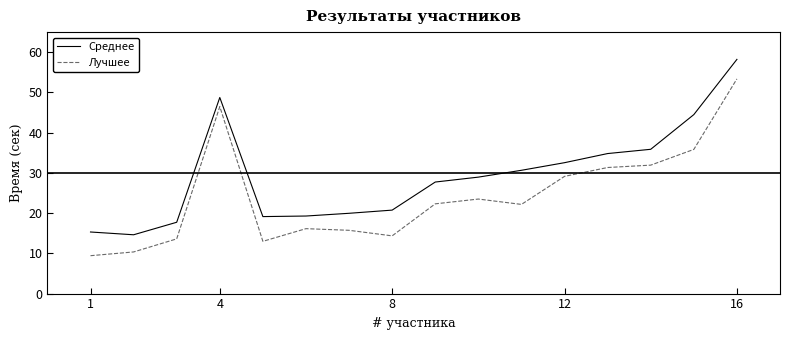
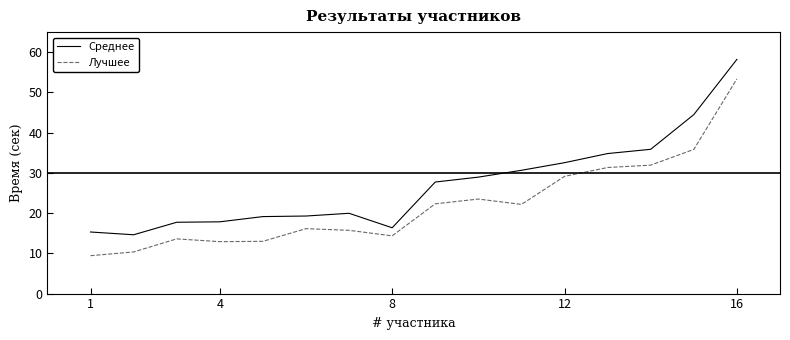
Среднее, 4: 49 -> 18
Лучшее, 4: 46 -> 13
Среднее, 8: 21 -> 16
